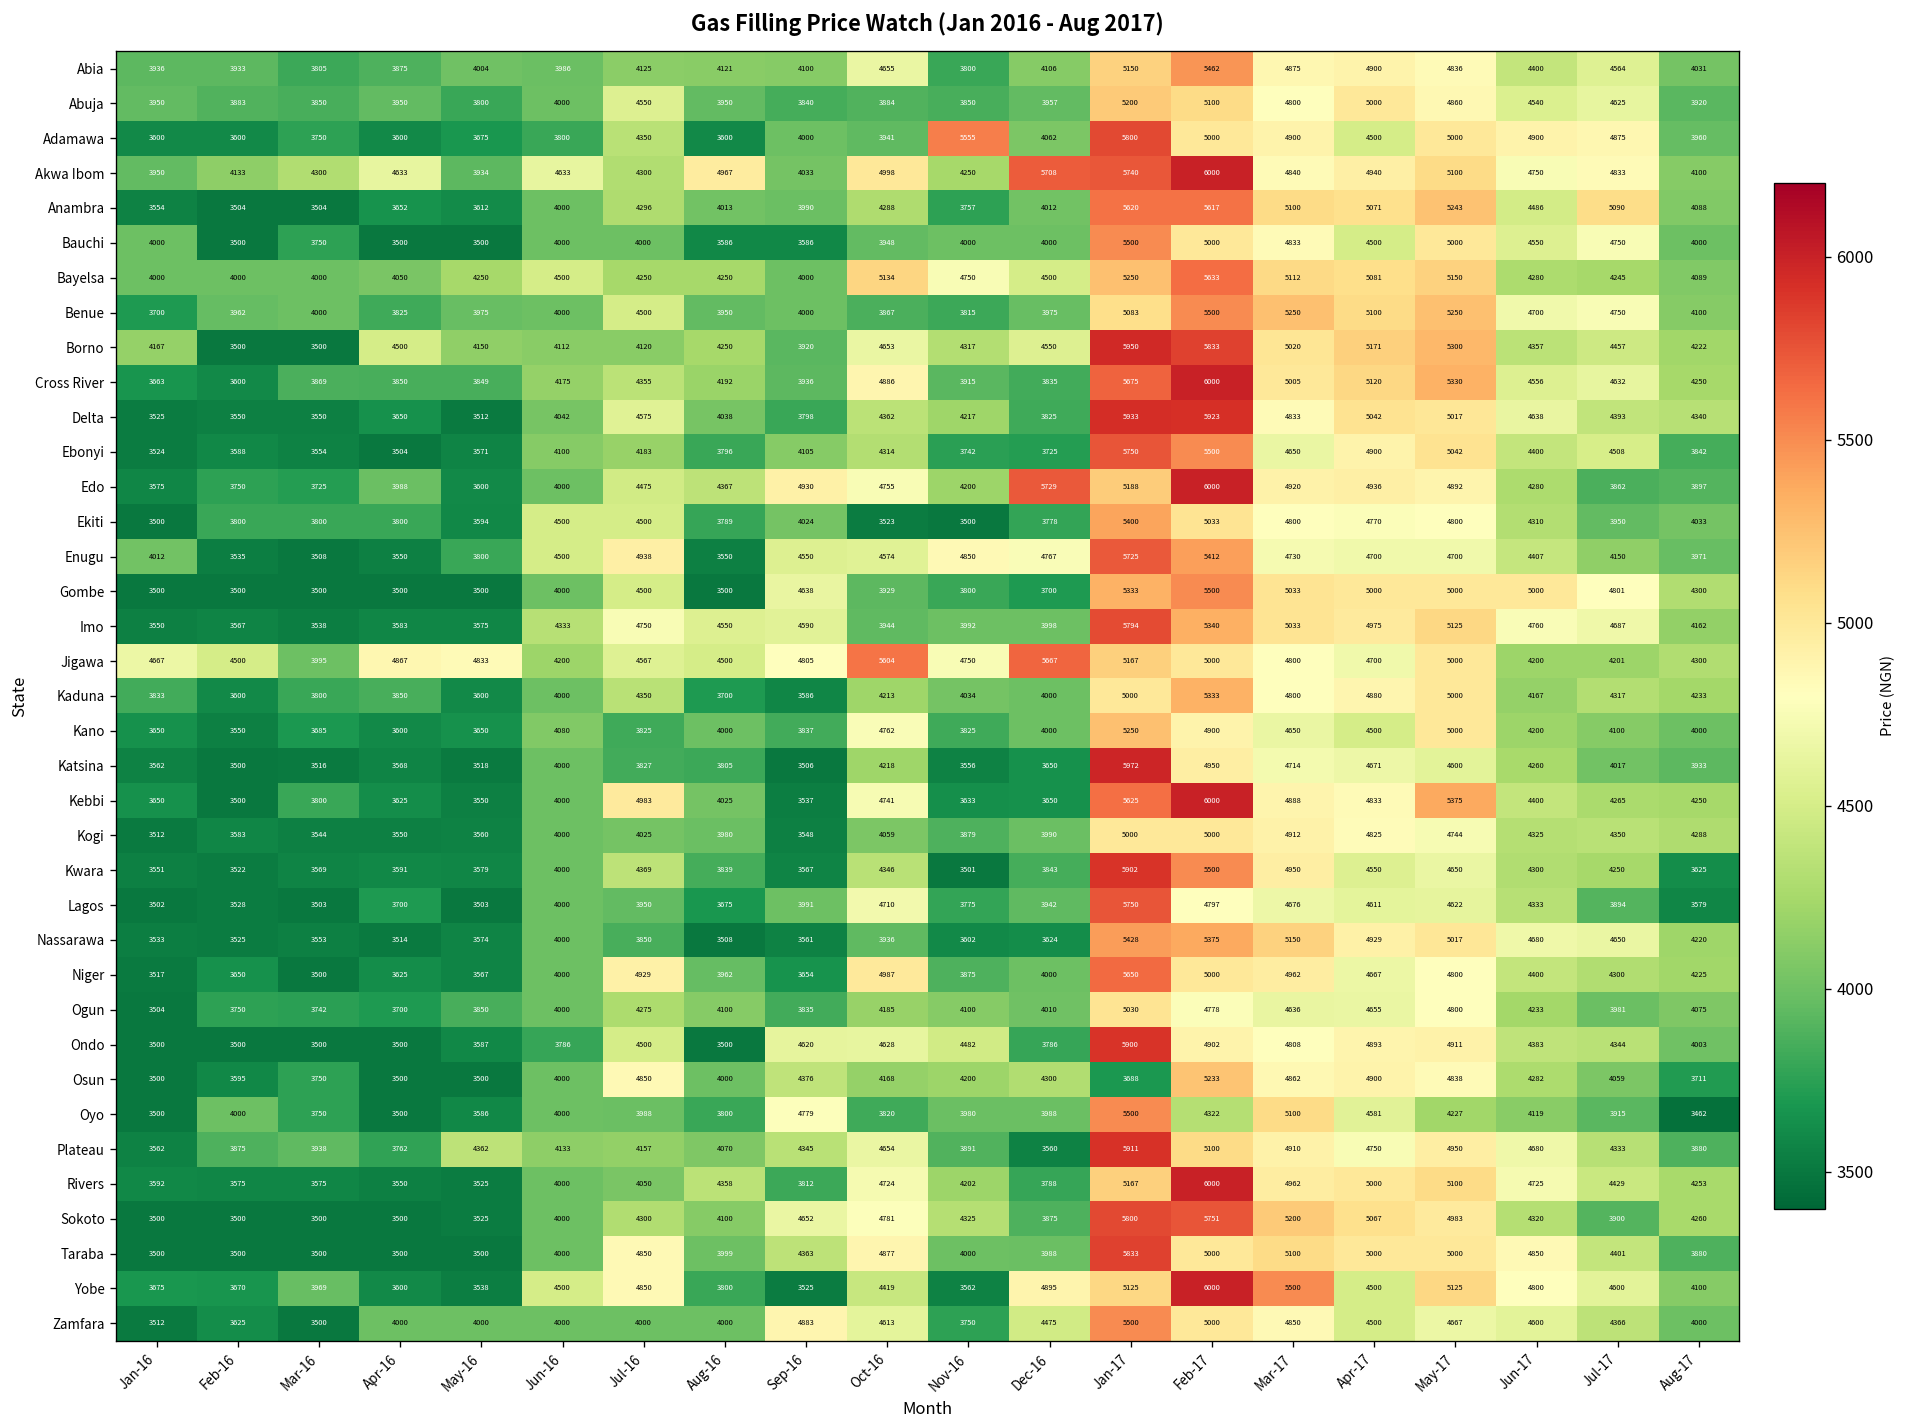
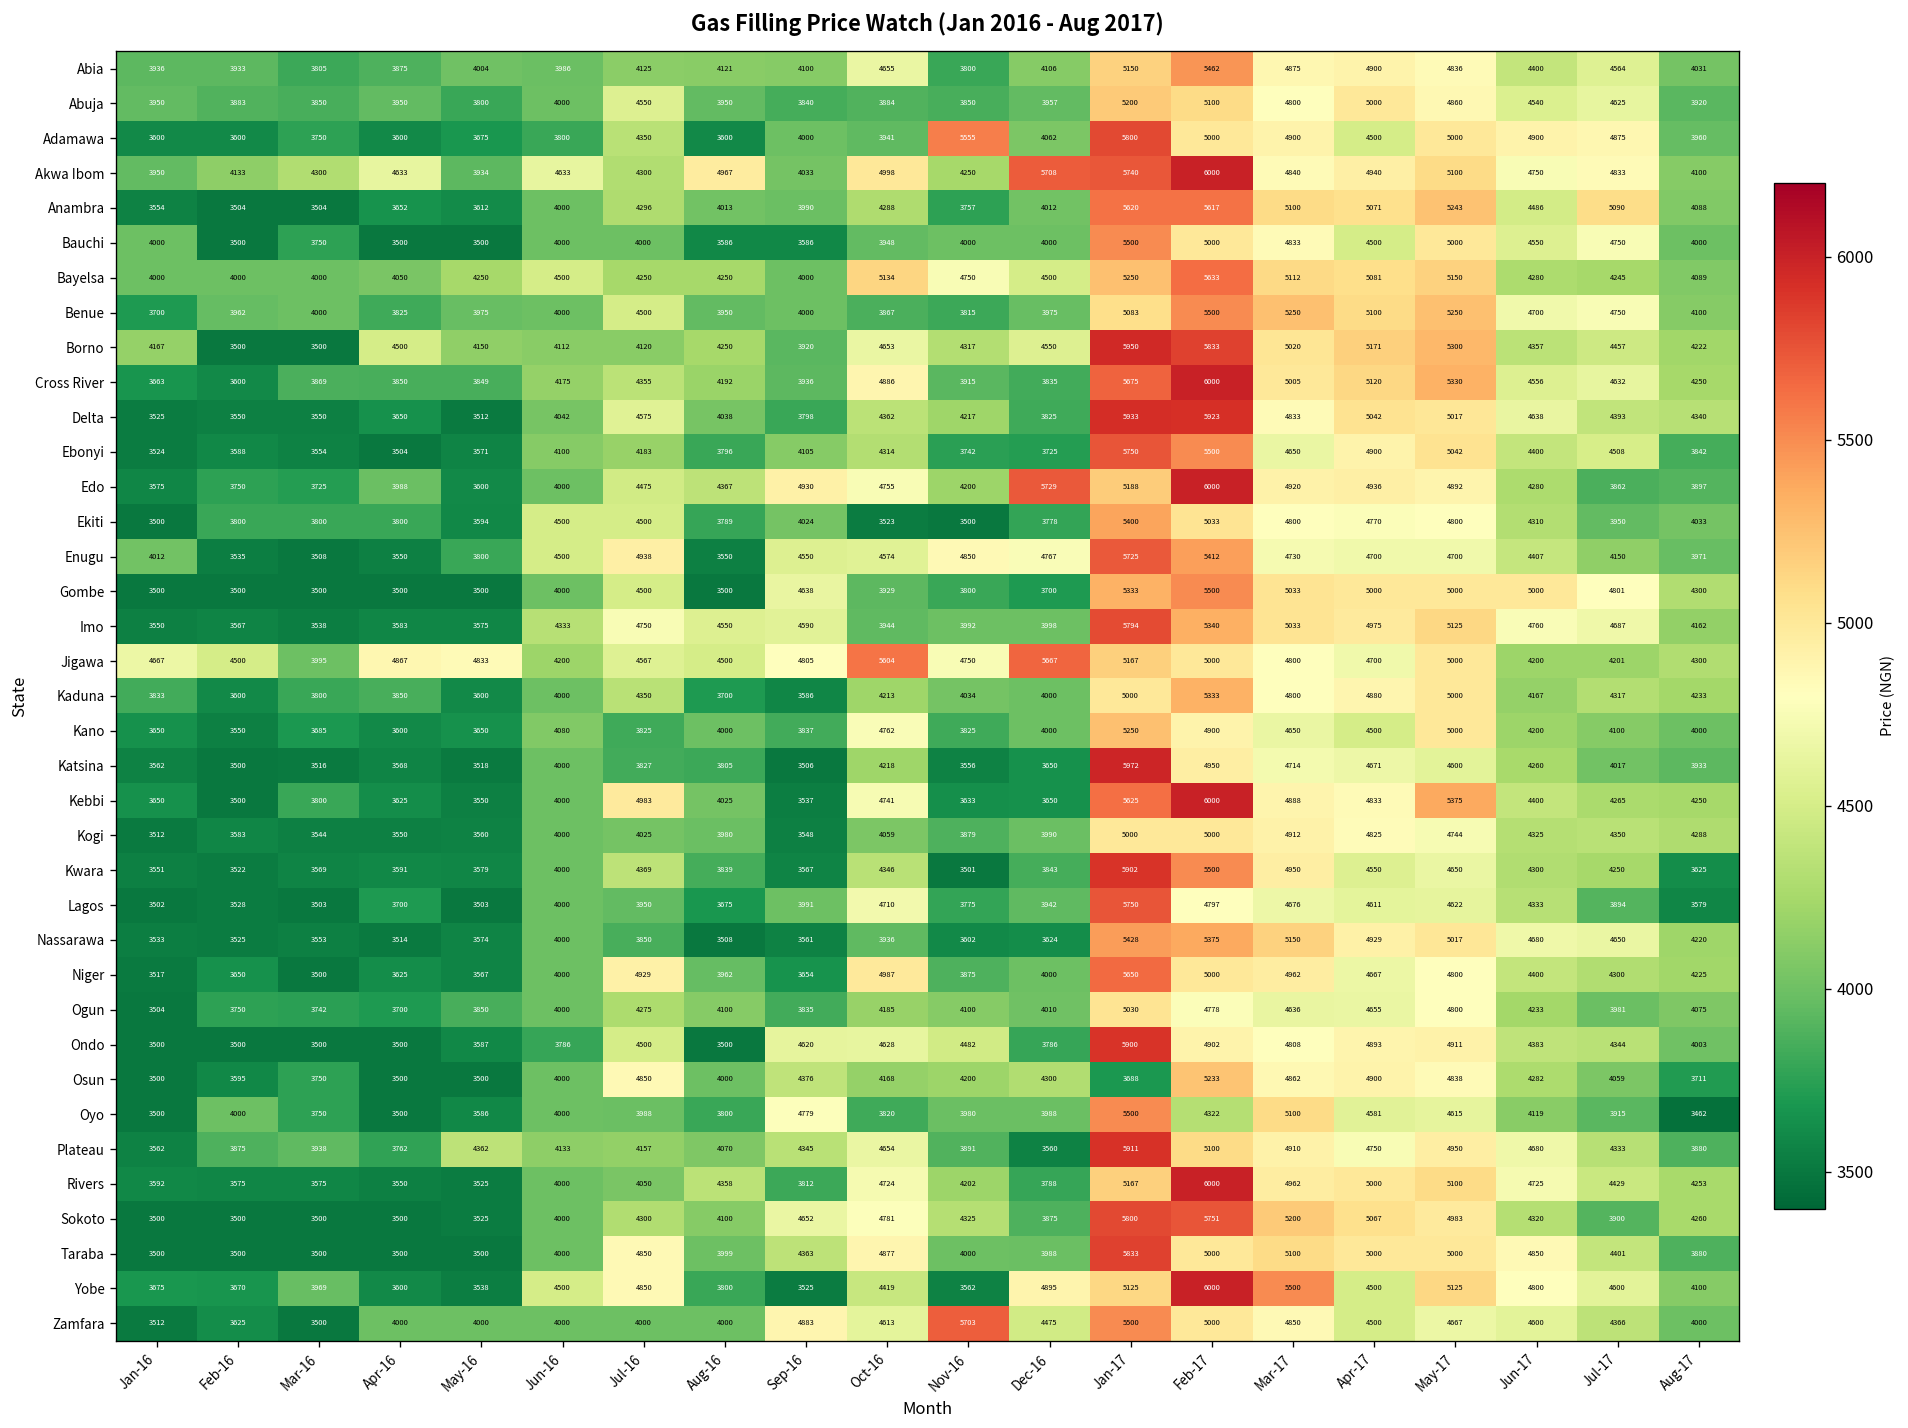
Oyo, May-17: 4227 -> 4615
Zamfara, Nov-16: 3750 -> 5703
